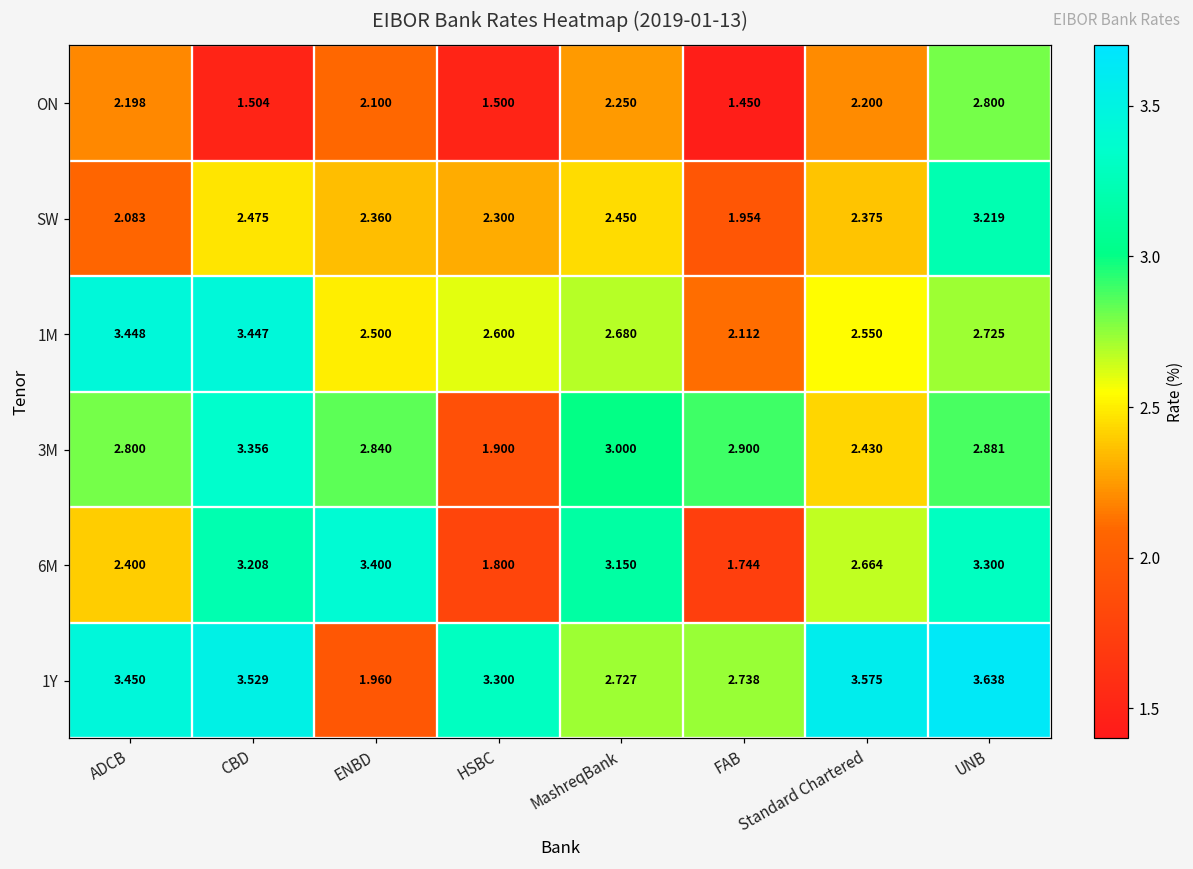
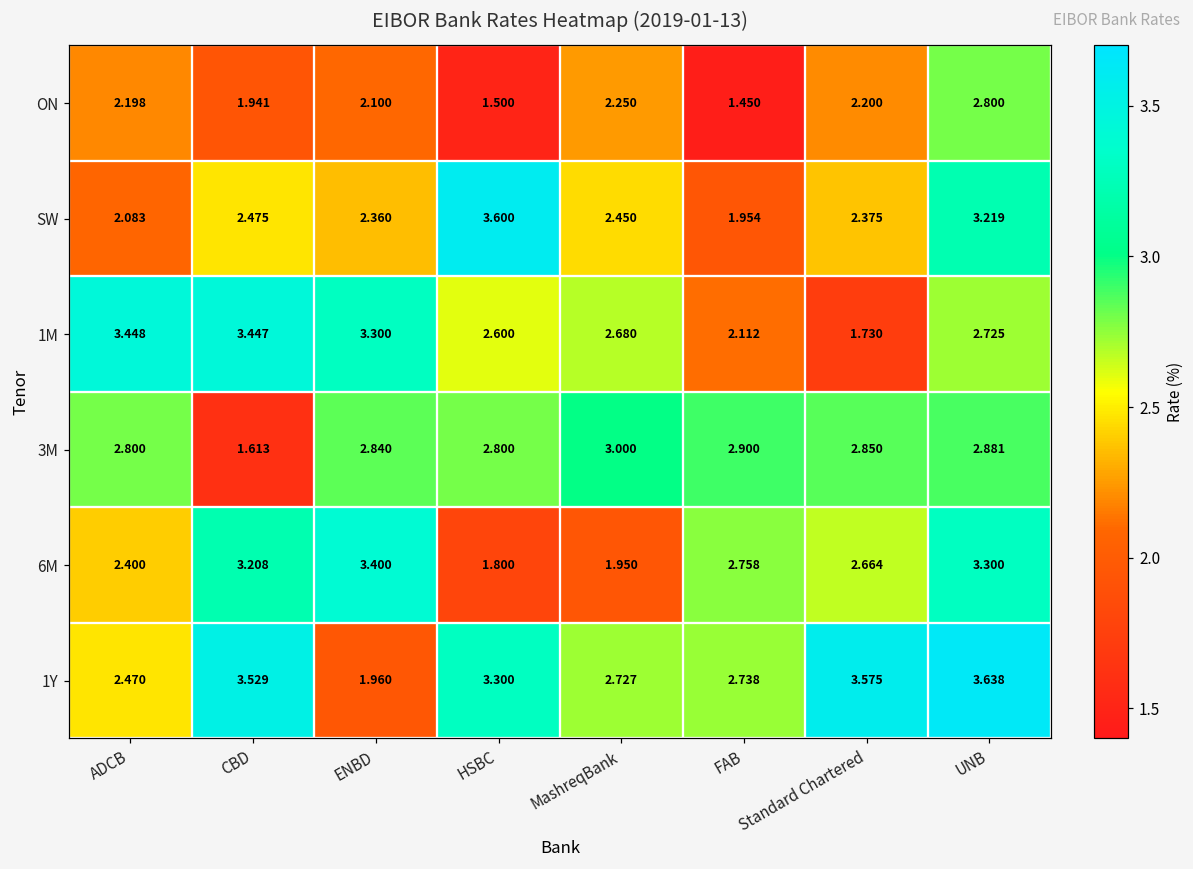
ON, CBD: 1.504 -> 1.941
SW, HSBC: 2.300 -> 3.600
1M, ENBD: 2.500 -> 3.300
1M, Standard Chartered: 2.550 -> 1.730
3M, CBD: 3.356 -> 1.613
3M, HSBC: 1.900 -> 2.800
3M, Standard Chartered: 2.430 -> 2.850
6M, MashreqBank: 3.150 -> 1.950
6M, FAB: 1.744 -> 2.758
1Y, ADCB: 3.450 -> 2.470
